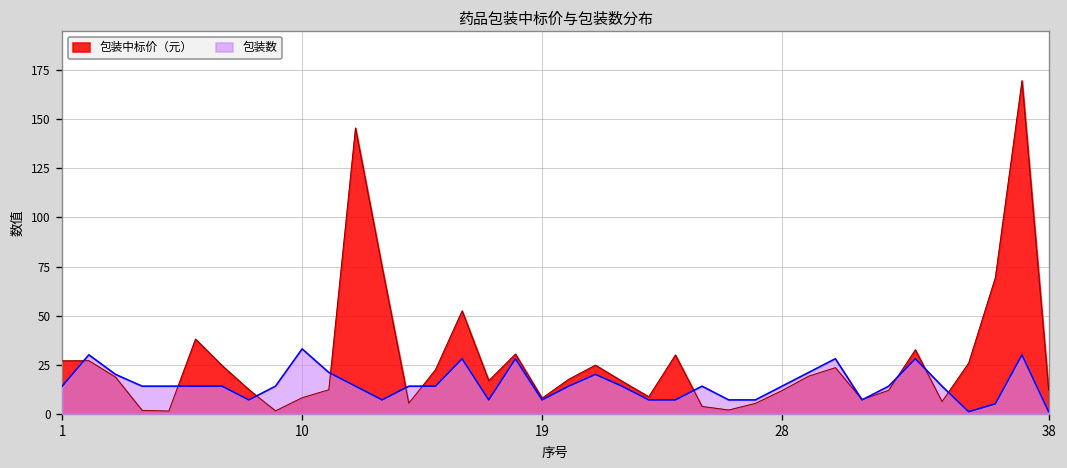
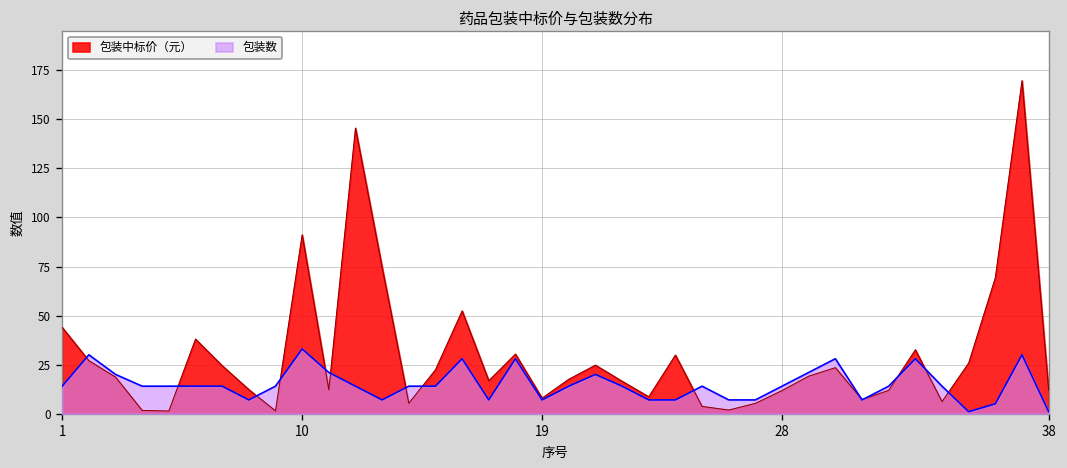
包装中标价（元）, 1: 27 -> 44
包装中标价（元）, 10: 8 -> 91
